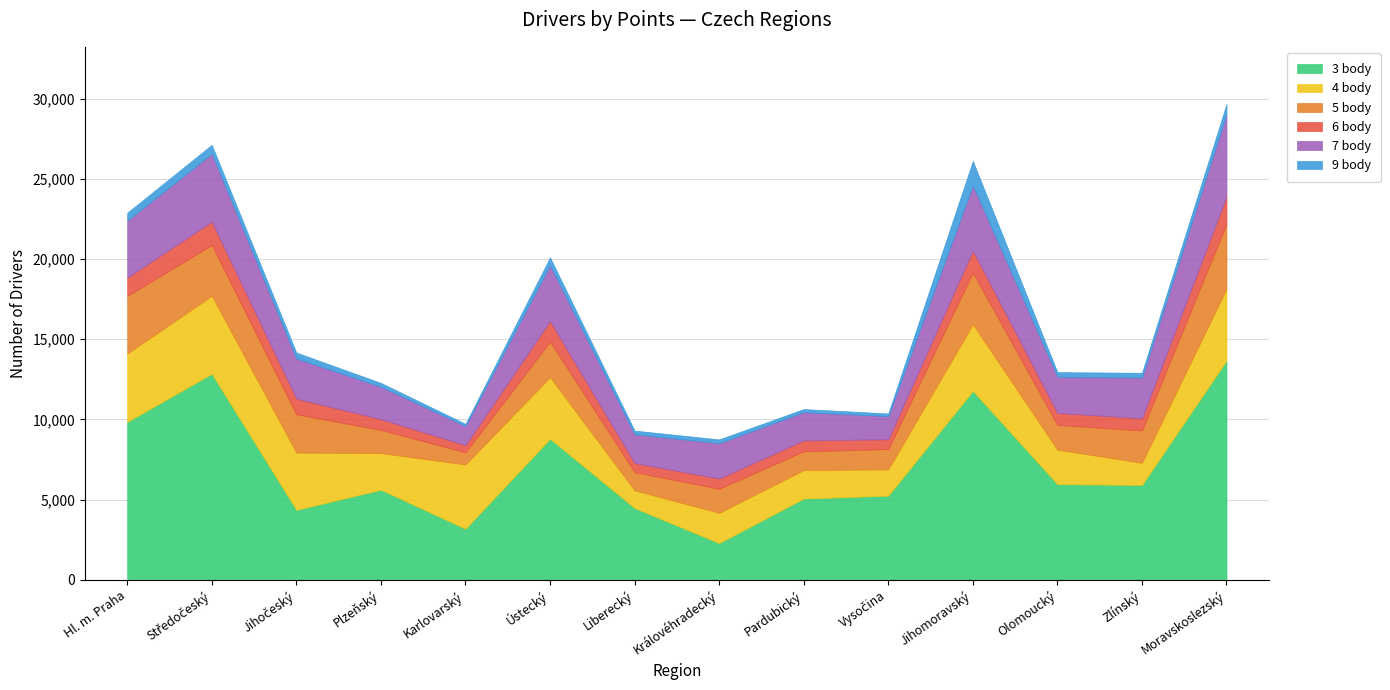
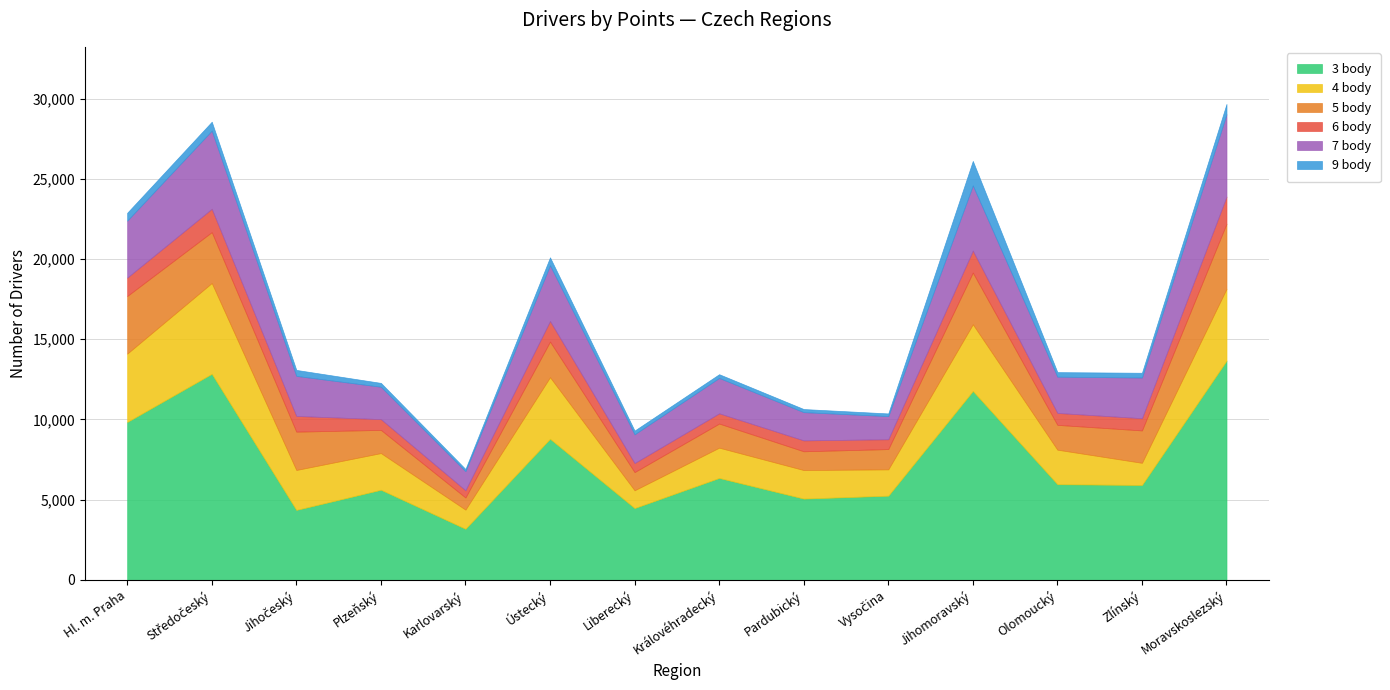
4 body, Středočeský: 4,900 -> 5,700
7 body, Středočeský: 4,200 -> 4,900
4 body, Jihočeský: 3,600 -> 2,500
4 body, Karlovarský: 4,000 -> 1,200
3 body, Královéhradecký: 2,300 -> 6,400
